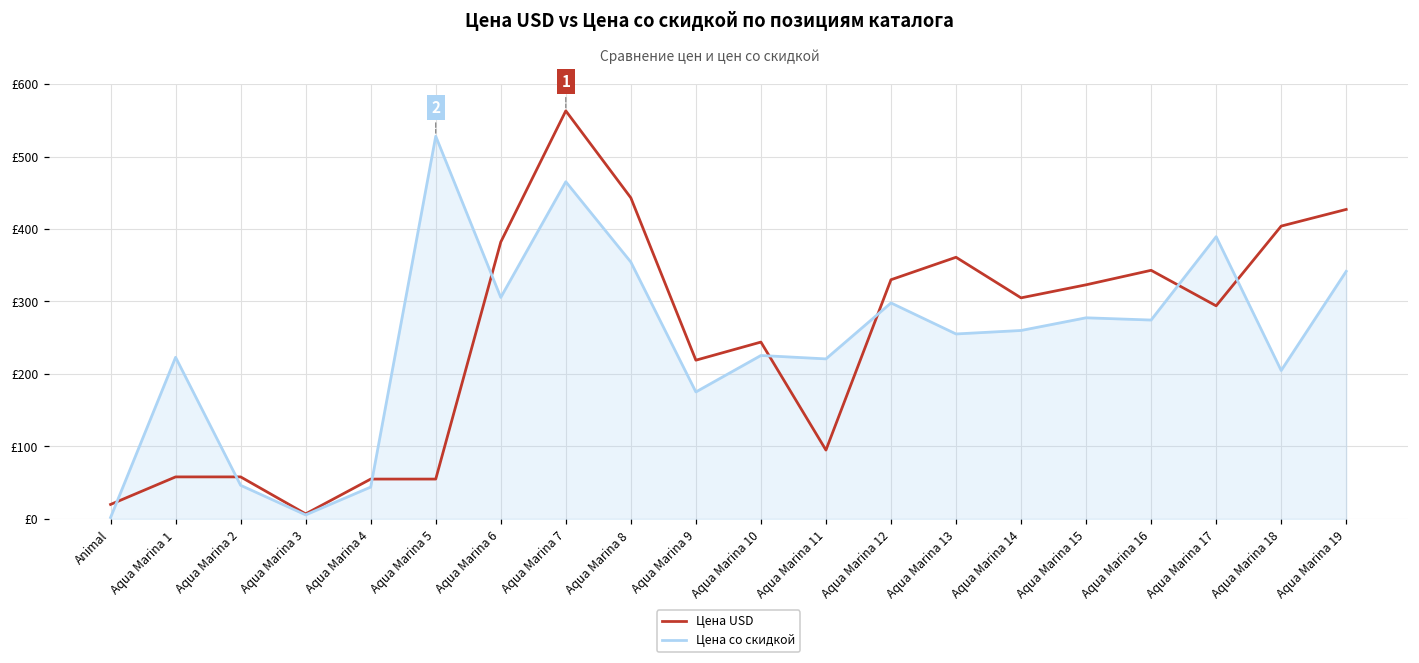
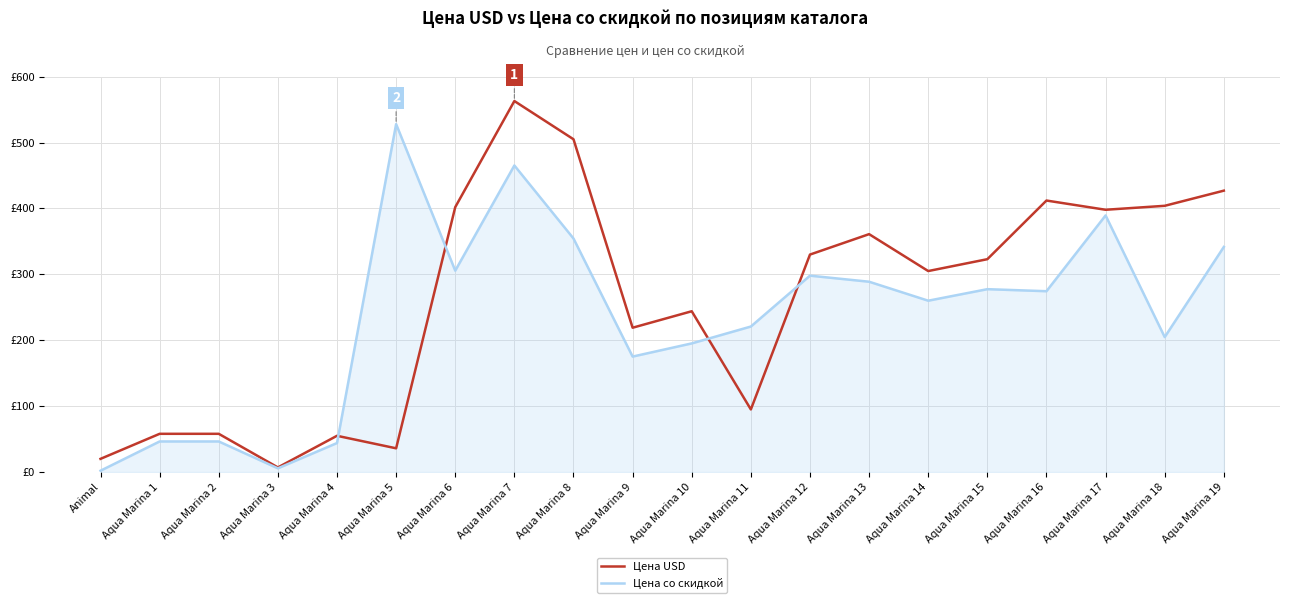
Цена со скидкой, Aqua Marina 1: £220 -> £50
Цена USD, Aqua Marina 5: £60 -> £40
Цена USD, Aqua Marina 6: £380 -> £400
Цена USD, Aqua Marina 8: £440 -> £510
Цена со скидкой, Aqua Marina 10: £230 -> £200
Цена со скидкой, Aqua Marina 13: £260 -> £290
Цена USD, Aqua Marina 16: £340 -> £410
Цена USD, Aqua Marina 17: £290 -> £400
